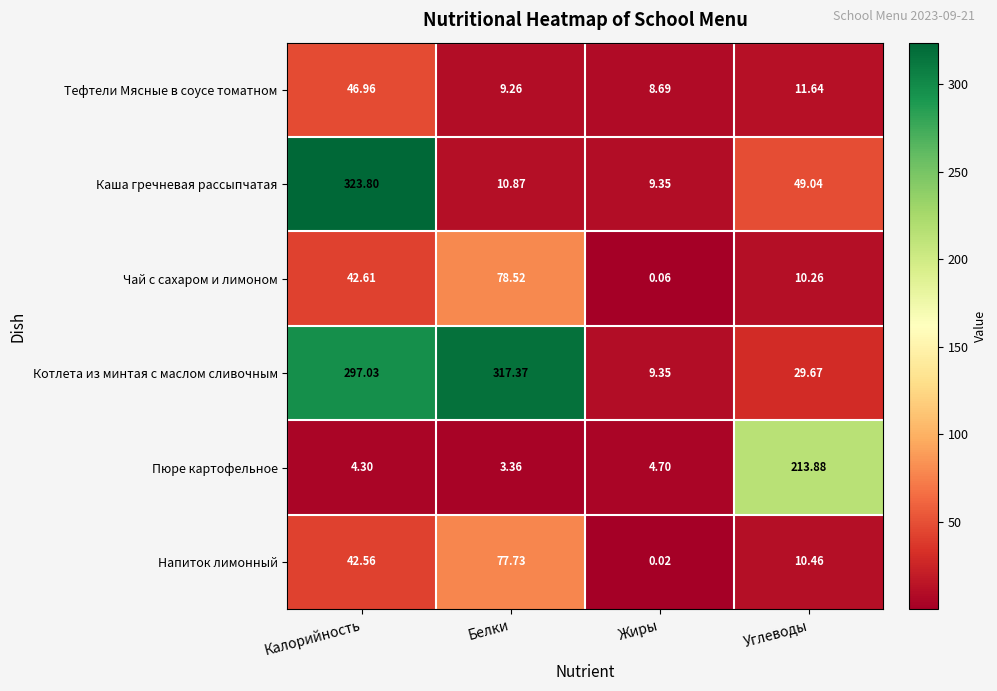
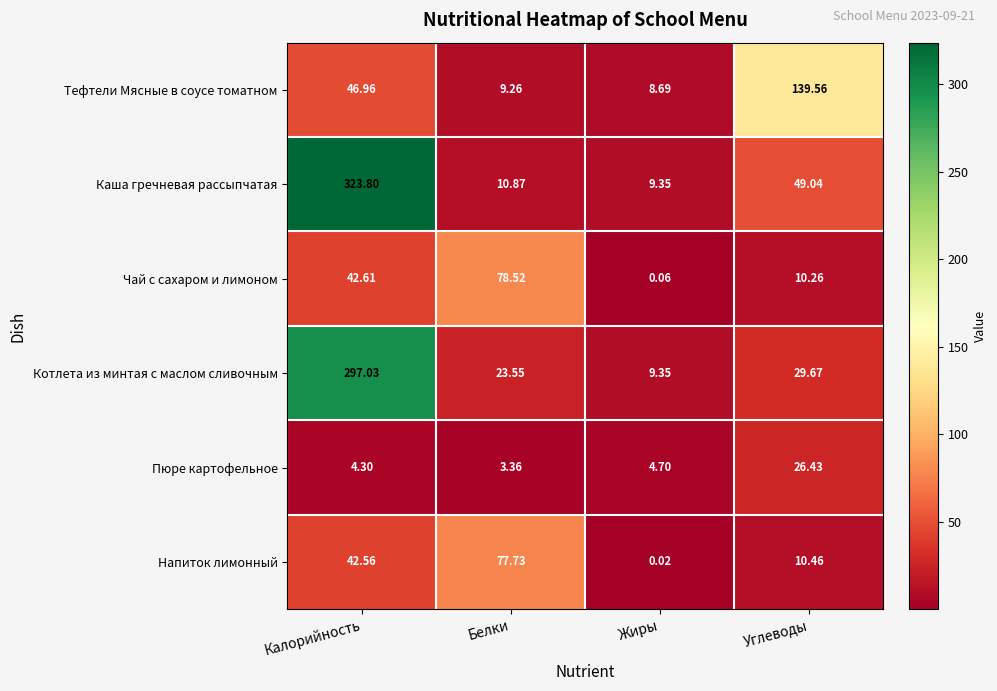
Тефтели Мясные в соусе томатном, Углеводы: 11.64 -> 139.56
Котлета из минтая с маслом сливочным, Белки: 317.37 -> 23.55
Пюре картофельное, Углеводы: 213.88 -> 26.43
